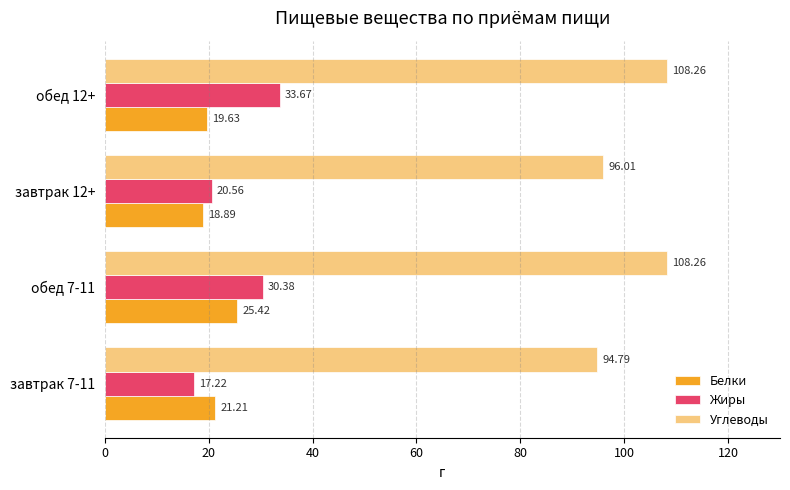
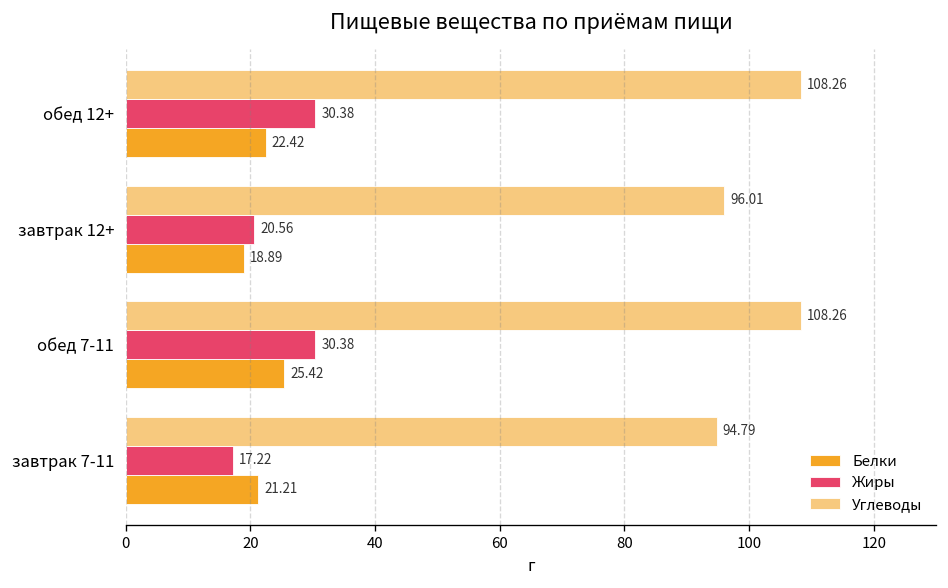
Жиры, обед 12+: 33.67 -> 30.38
Белки, обед 12+: 19.63 -> 22.42
